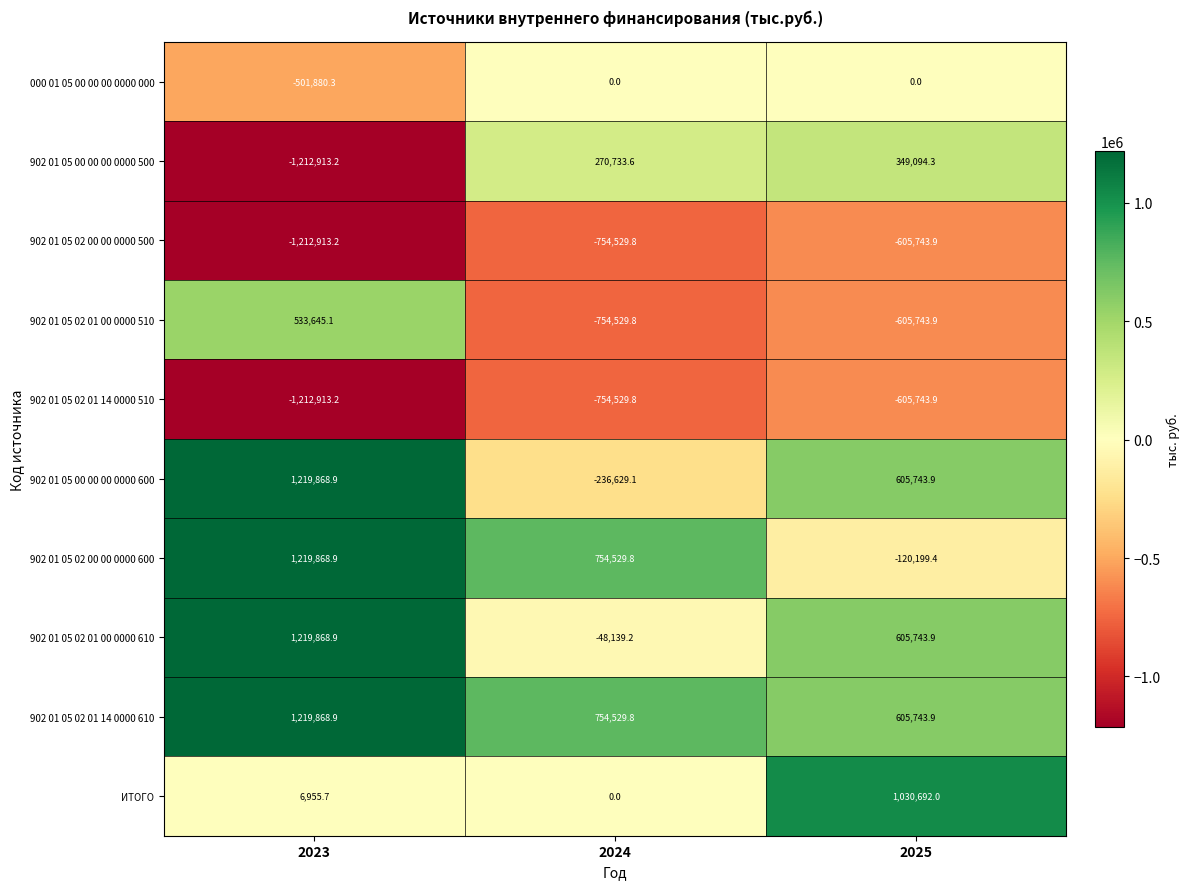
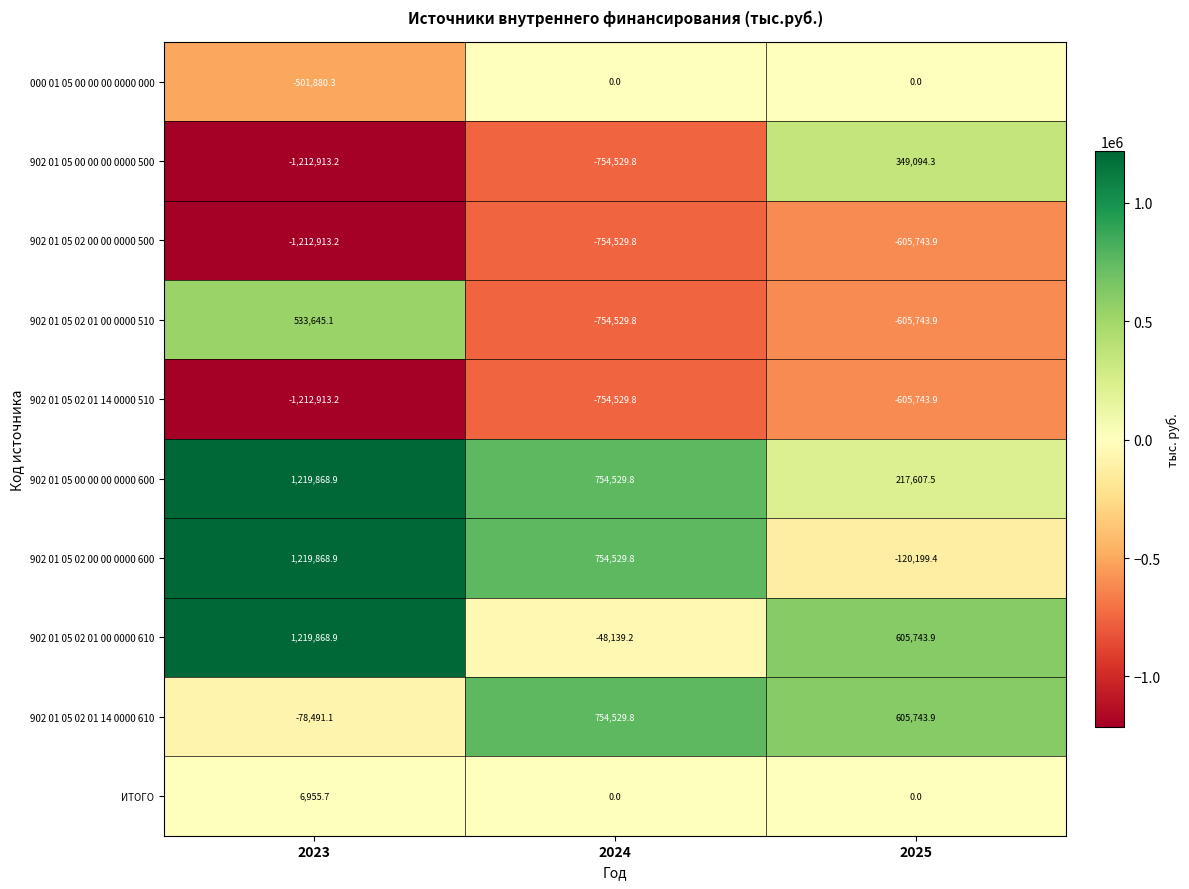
902 01 05 00 00 00 0000 500, 2024: 270,733.6 -> -754,529.8
902 01 05 00 00 00 0000 600, 2024: -236,629.1 -> 754,529.8
902 01 05 00 00 00 0000 600, 2025: 605,743.9 -> 217,607.5
902 01 05 02 01 14 0000 610, 2023: 1,219,868.9 -> -78,491.1
ИТОГО, 2025: 1,030,692.0 -> 0.0
